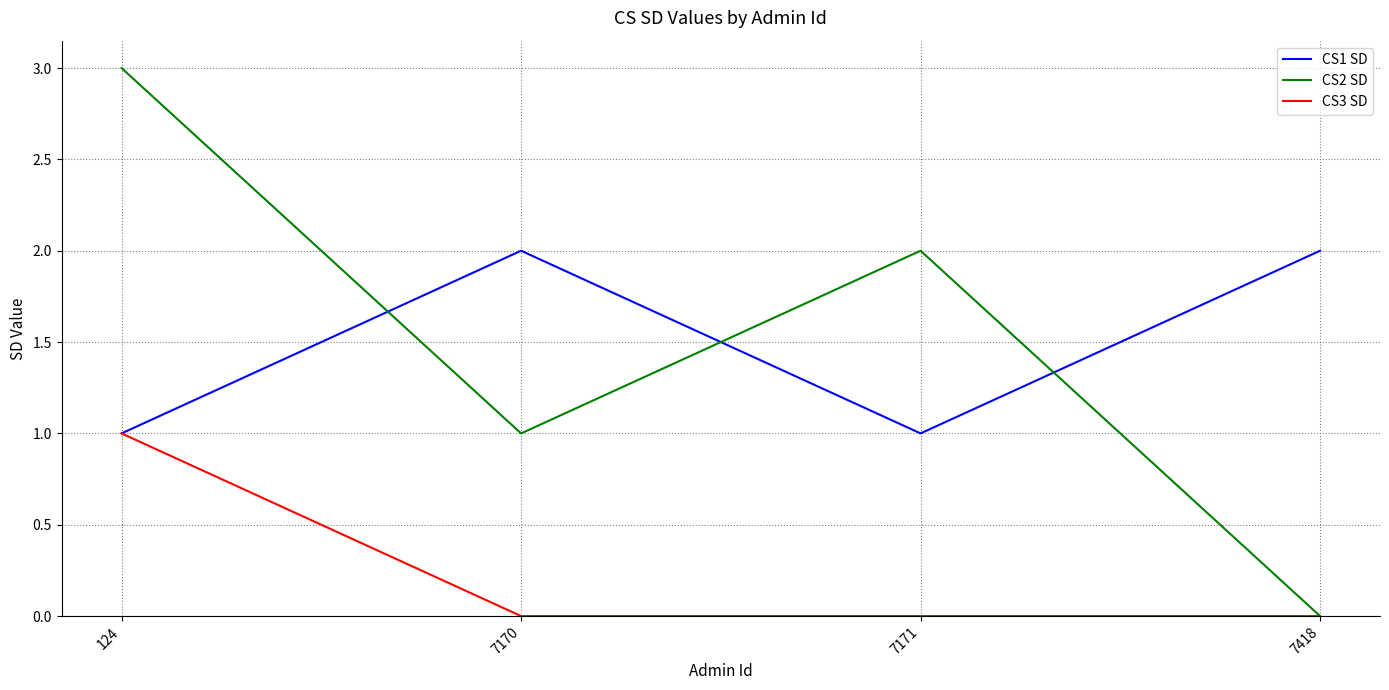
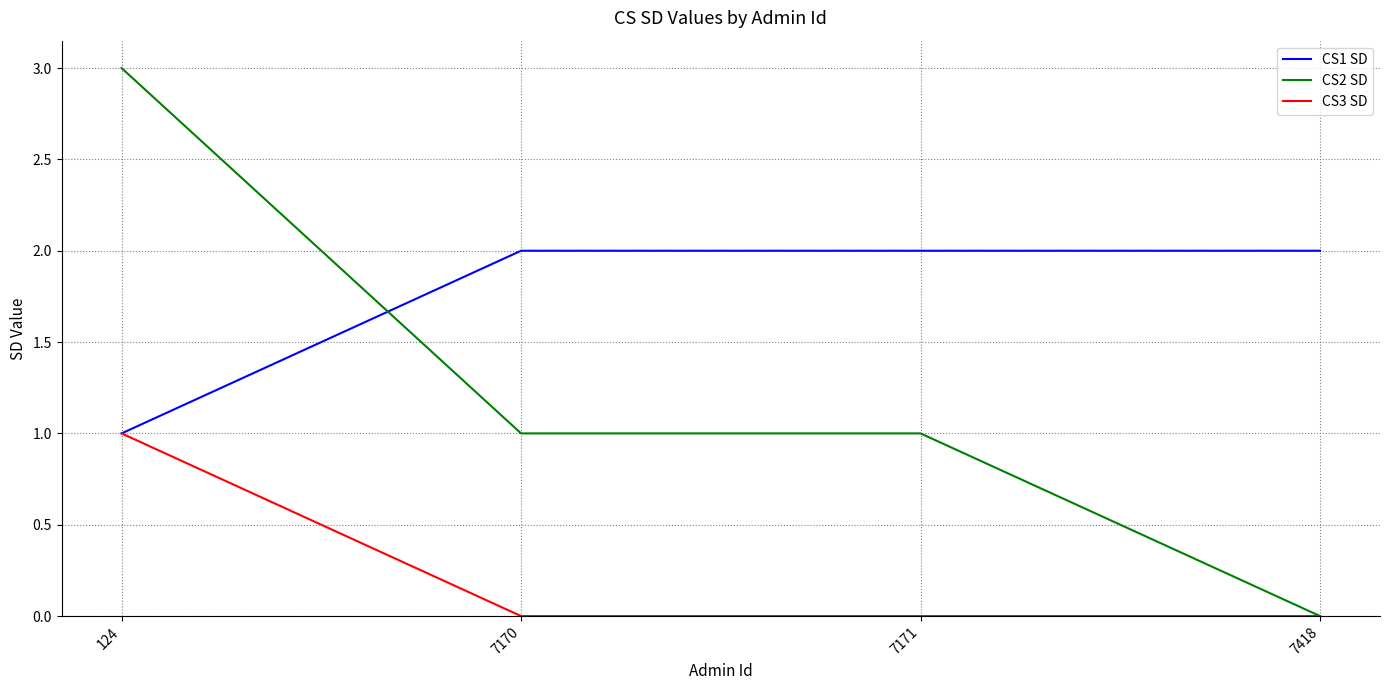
CS1 SD, 7171: 1 -> 2
CS2 SD, 7171: 2 -> 1
